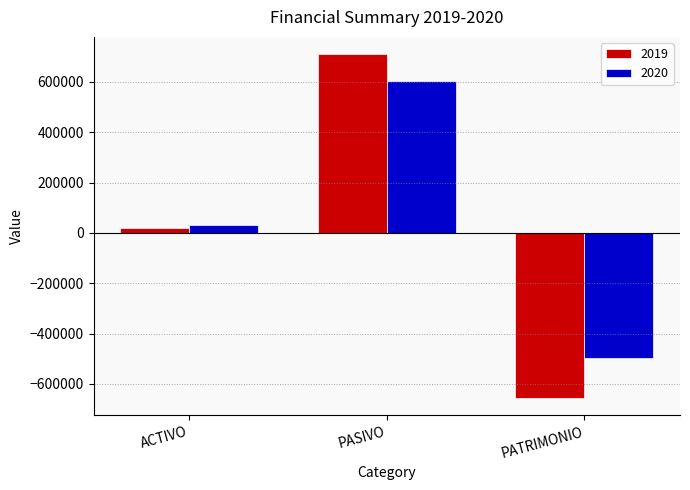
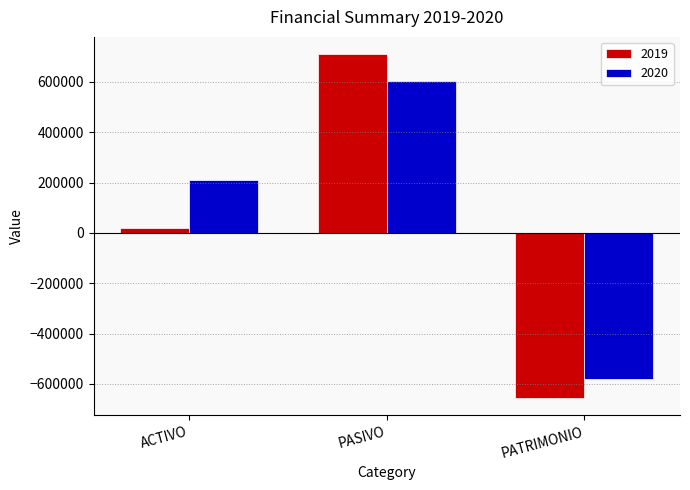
2020, ACTIVO: 30000 -> 210000
2020, PATRIMONIO: -500000 -> -580000
